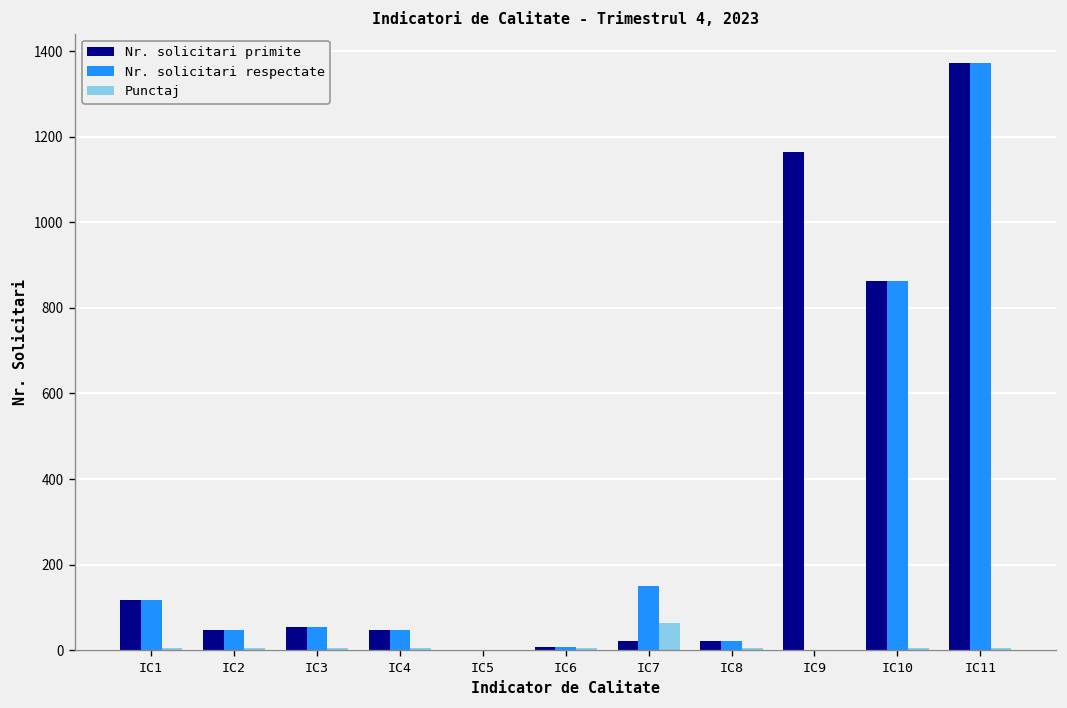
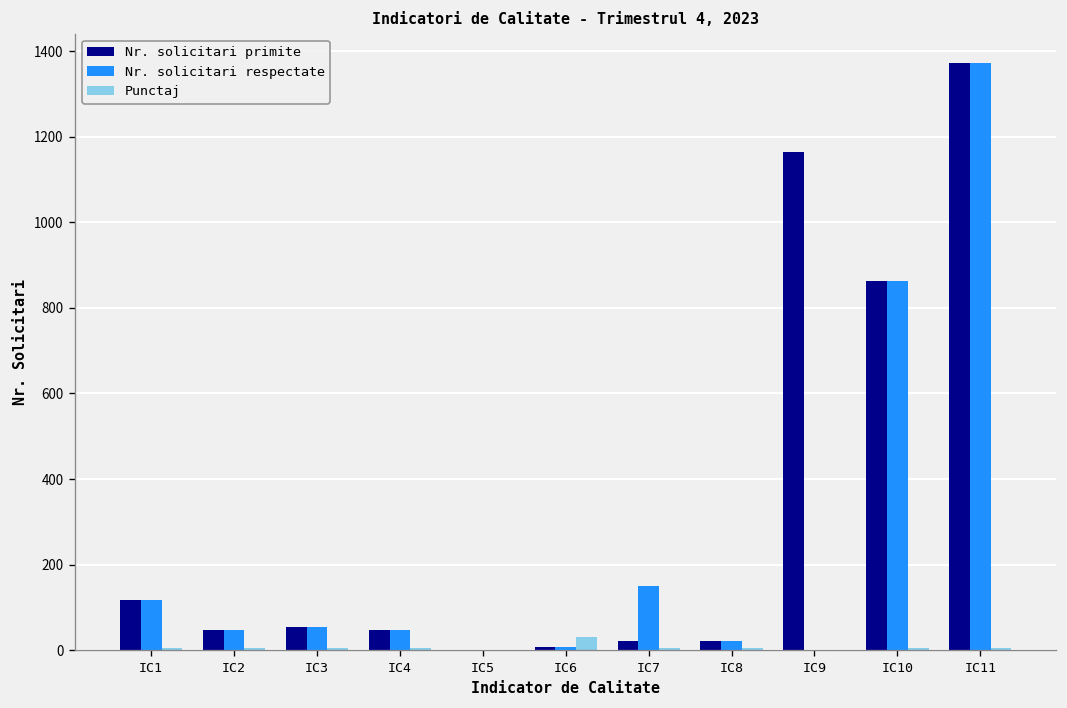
Punctaj, IC6: 10 -> 30
Punctaj, IC7: 60 -> 10
